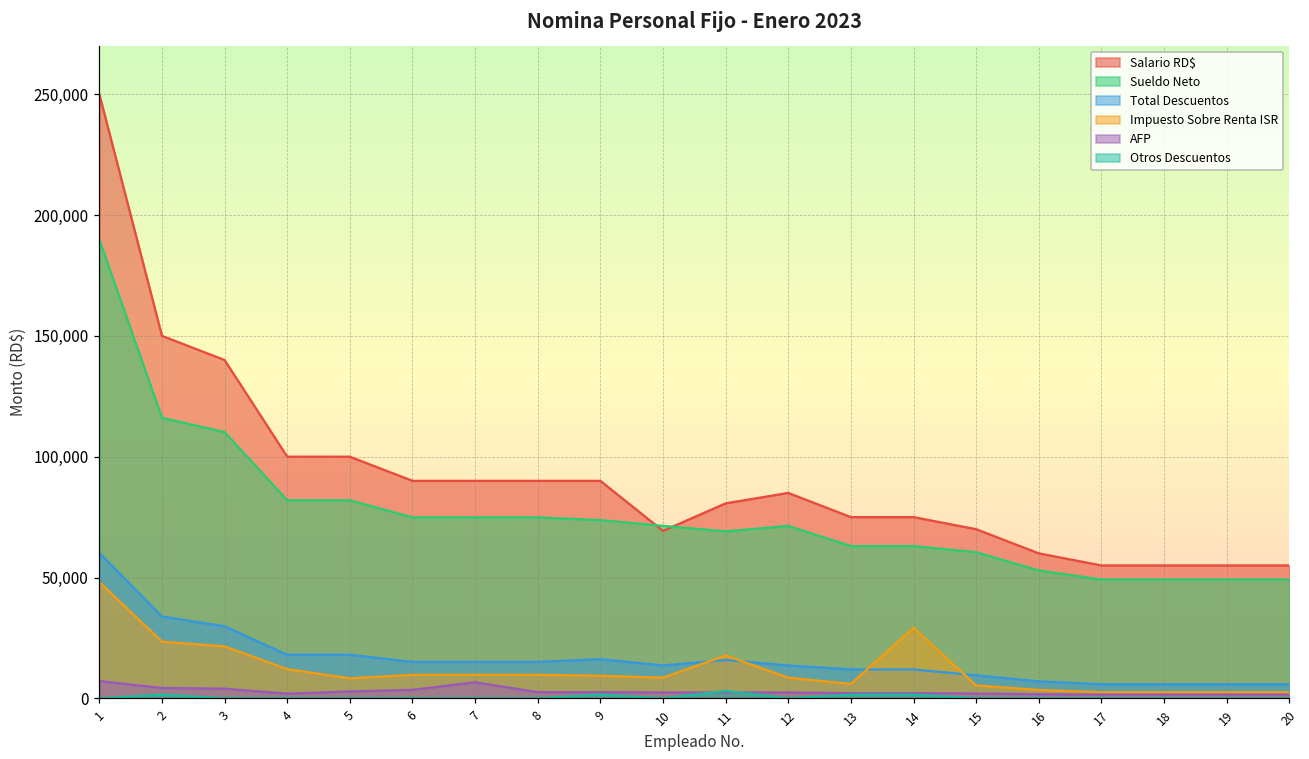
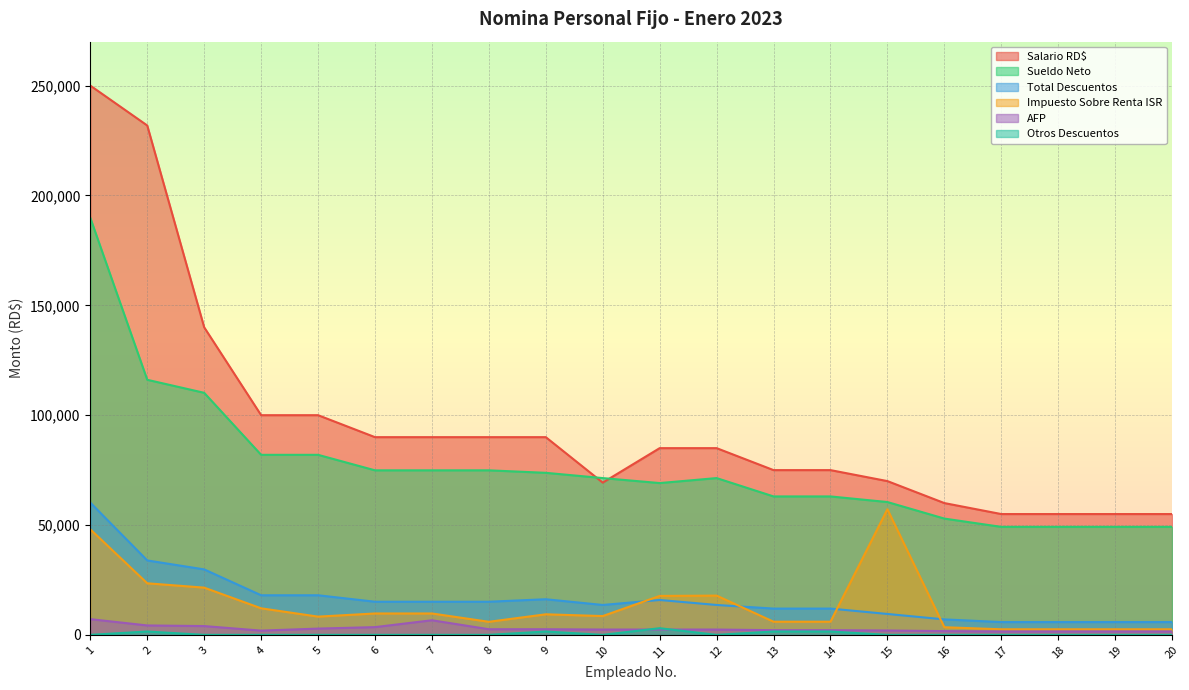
Salario RD$, 2: 150,000 -> 232,000
Impuesto Sobre Renta ISR, 8: 10,000 -> 6,000
Salario RD$, 11: 81,000 -> 85,000
Impuesto Sobre Renta ISR, 12: 9,000 -> 18,000
Impuesto Sobre Renta ISR, 14: 29,000 -> 6,000
Impuesto Sobre Renta ISR, 15: 5,000 -> 57,000
